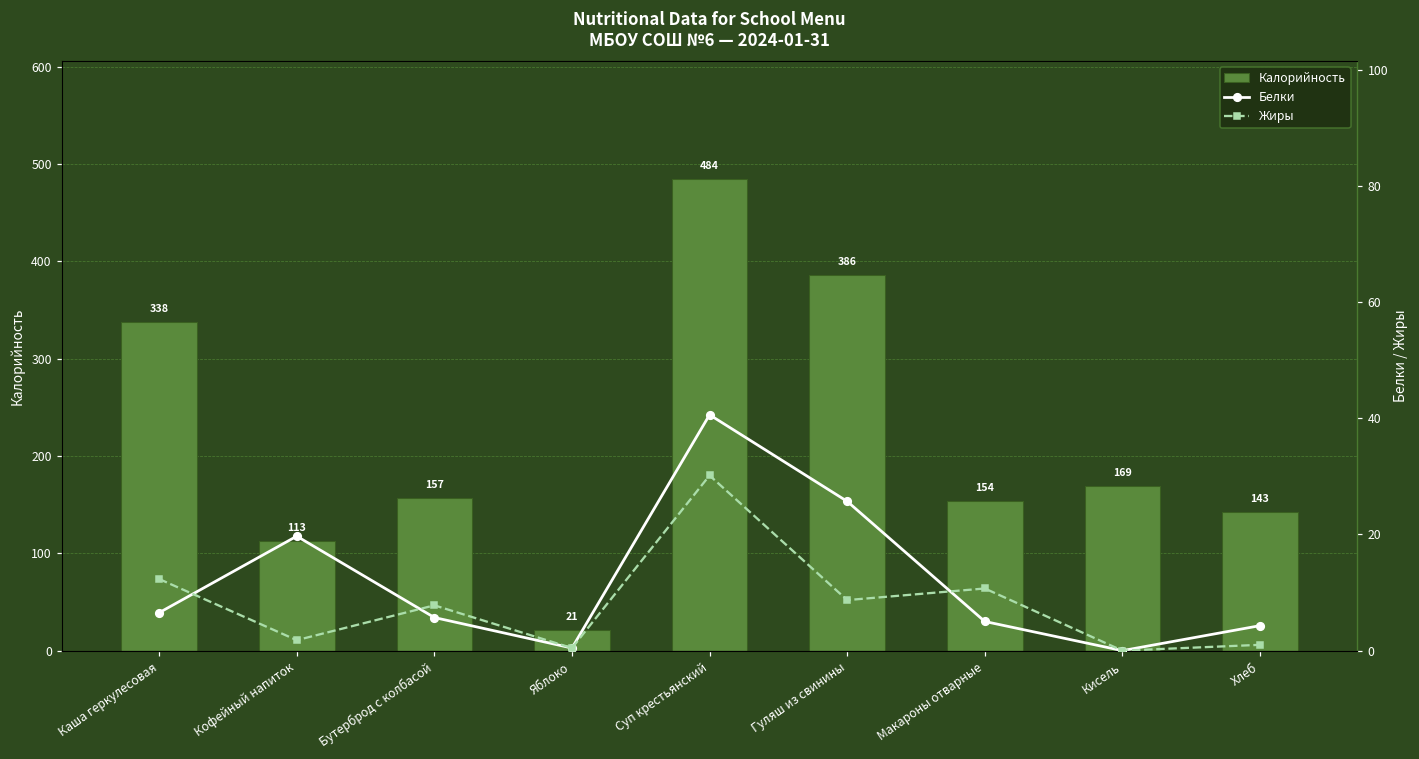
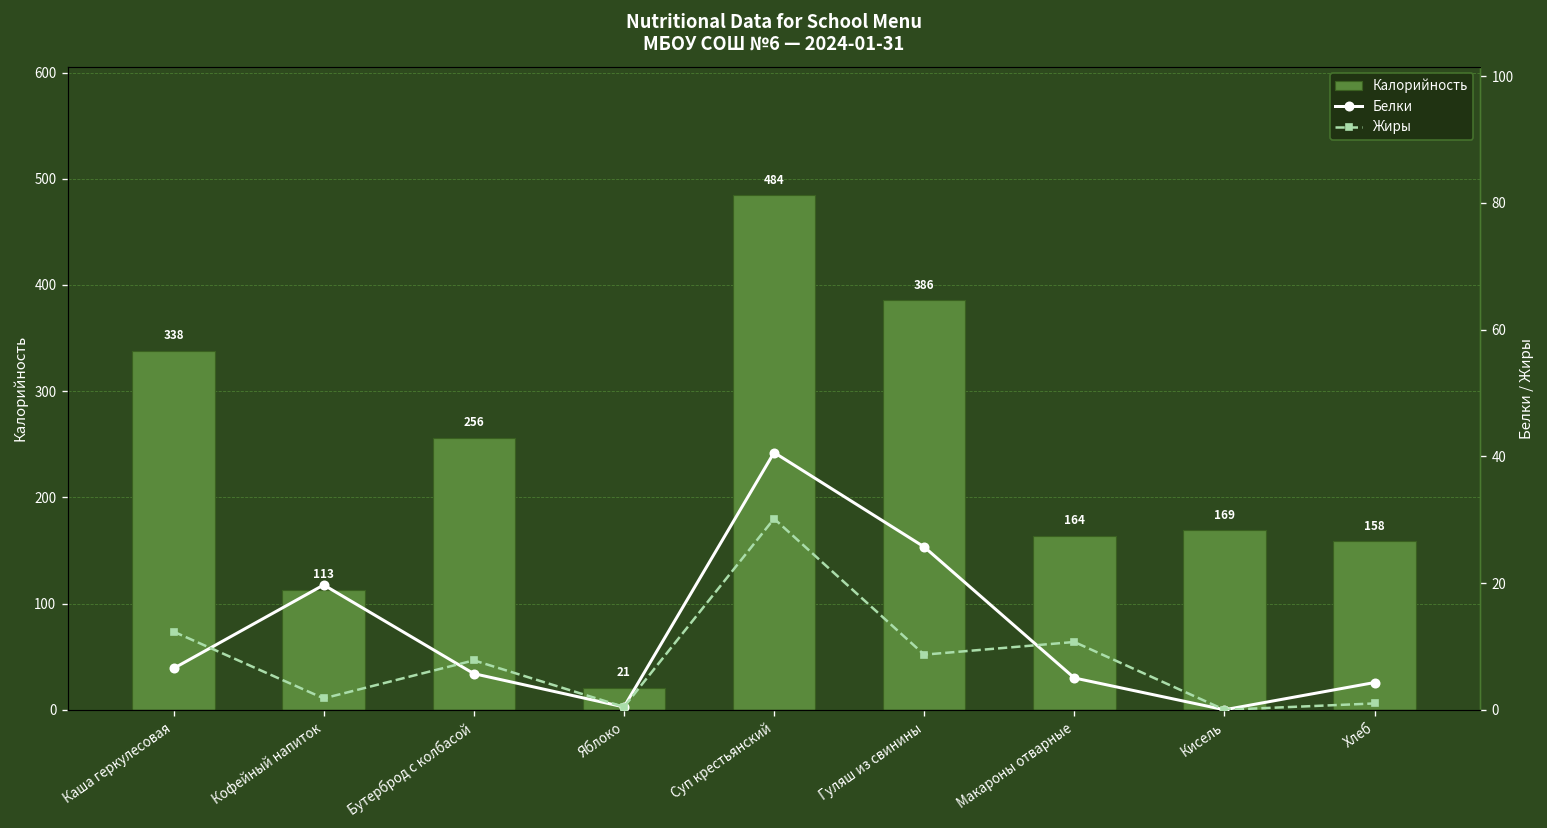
Калорийность, Бутерброд с колбасой: 157 -> 256
Калорийность, Макароны отварные: 154 -> 164
Калорийность, Хлеб: 143 -> 158
